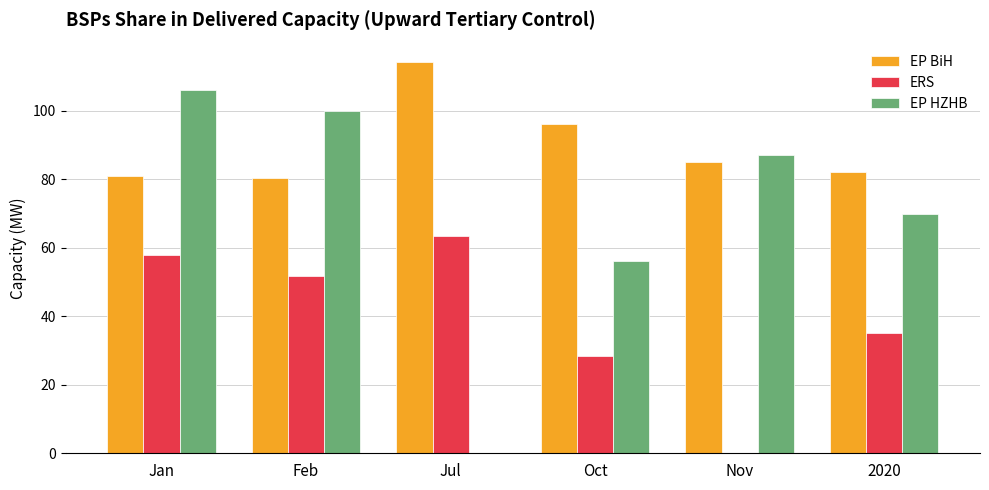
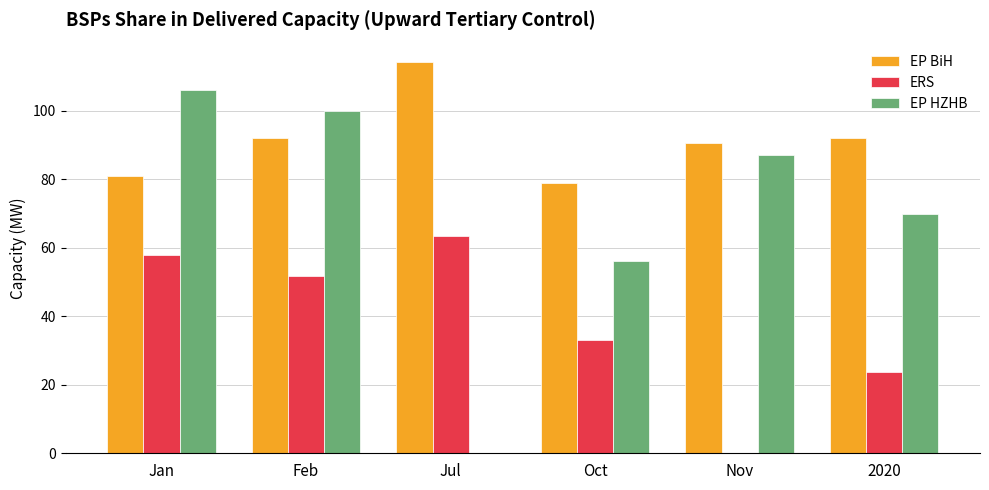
EP BiH, Feb: 80 -> 92
EP BiH, Oct: 96 -> 79
ERS, Oct: 28 -> 33
EP BiH, Nov: 85 -> 91
EP BiH, 2020: 82 -> 92
ERS, 2020: 35 -> 24
